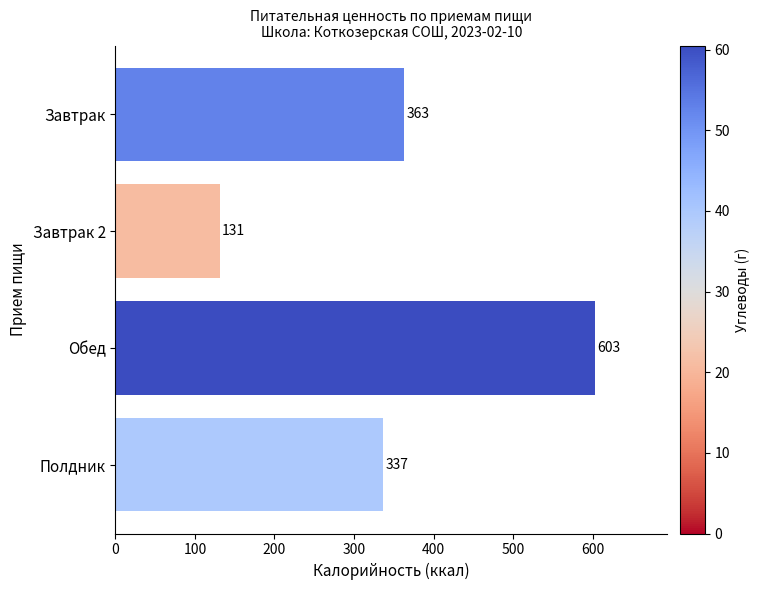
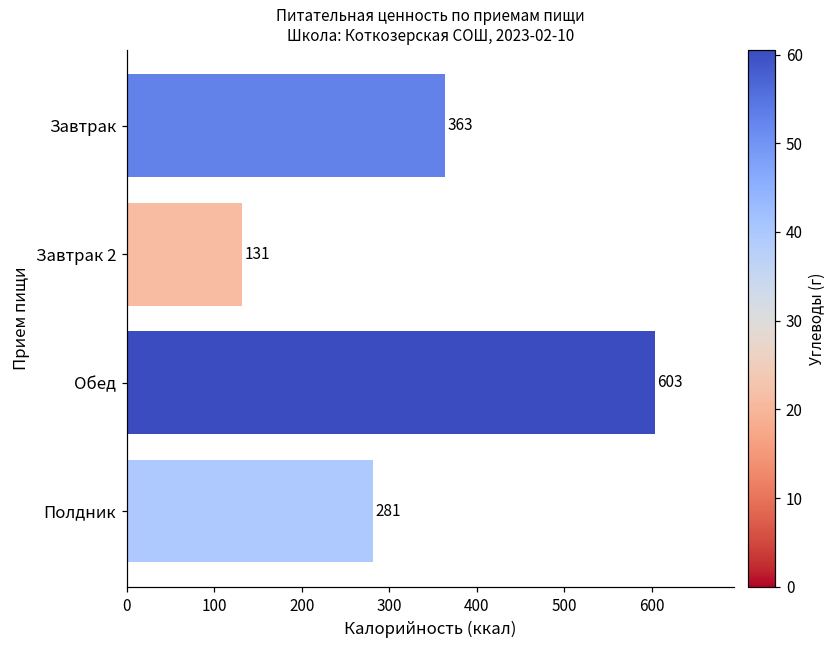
Полдник: 337 -> 281
